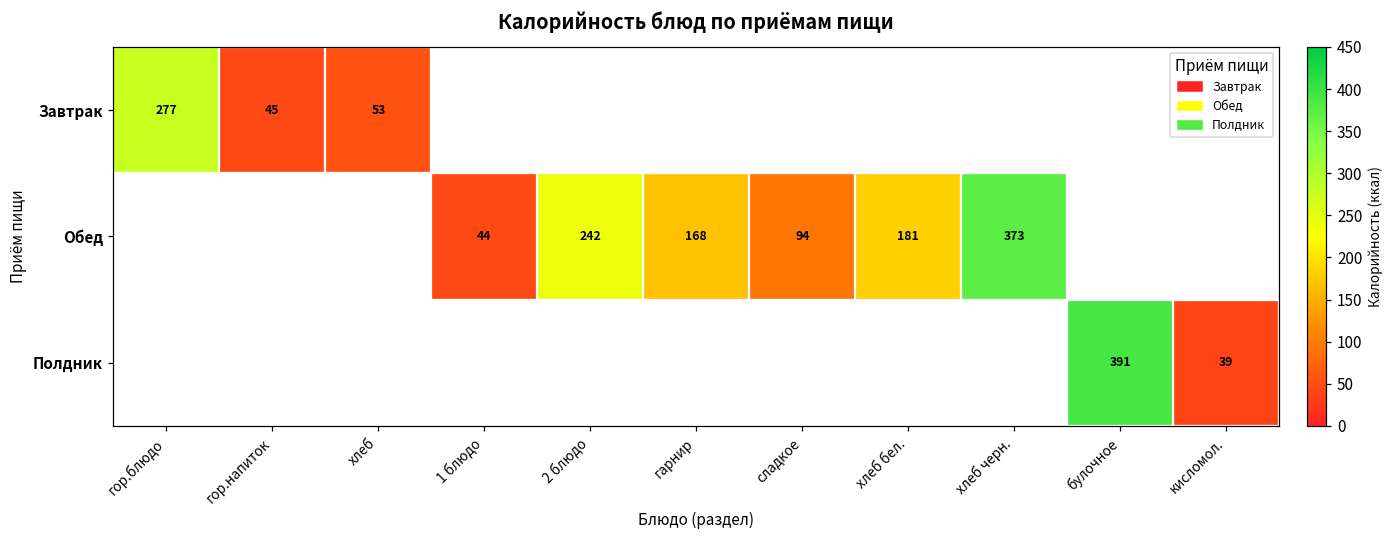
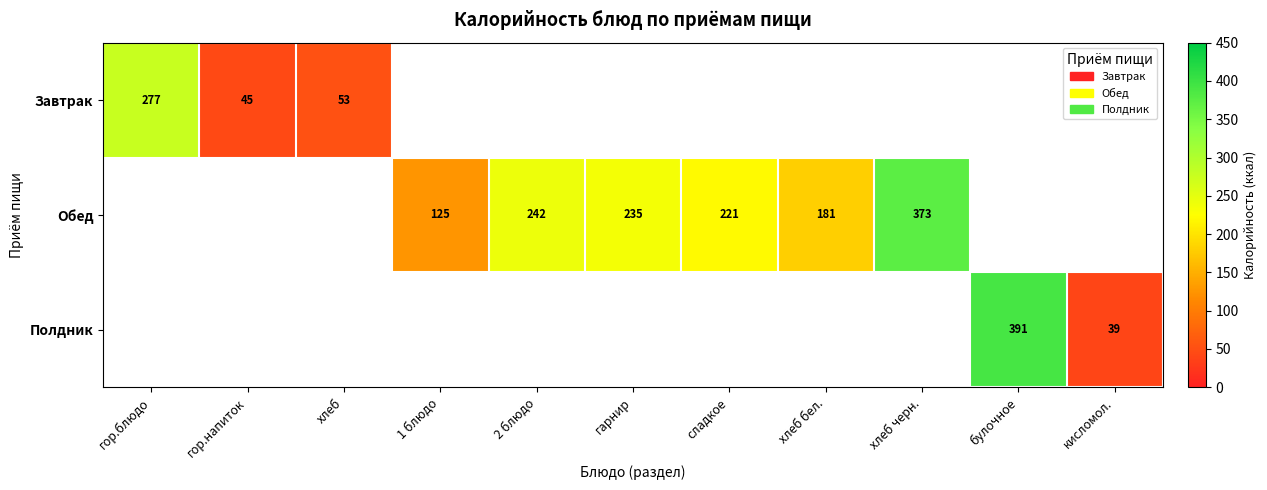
Обед, 1 блюдо: 44 -> 125
Обед, гарнир: 168 -> 235
Обед, сладкое: 94 -> 221
